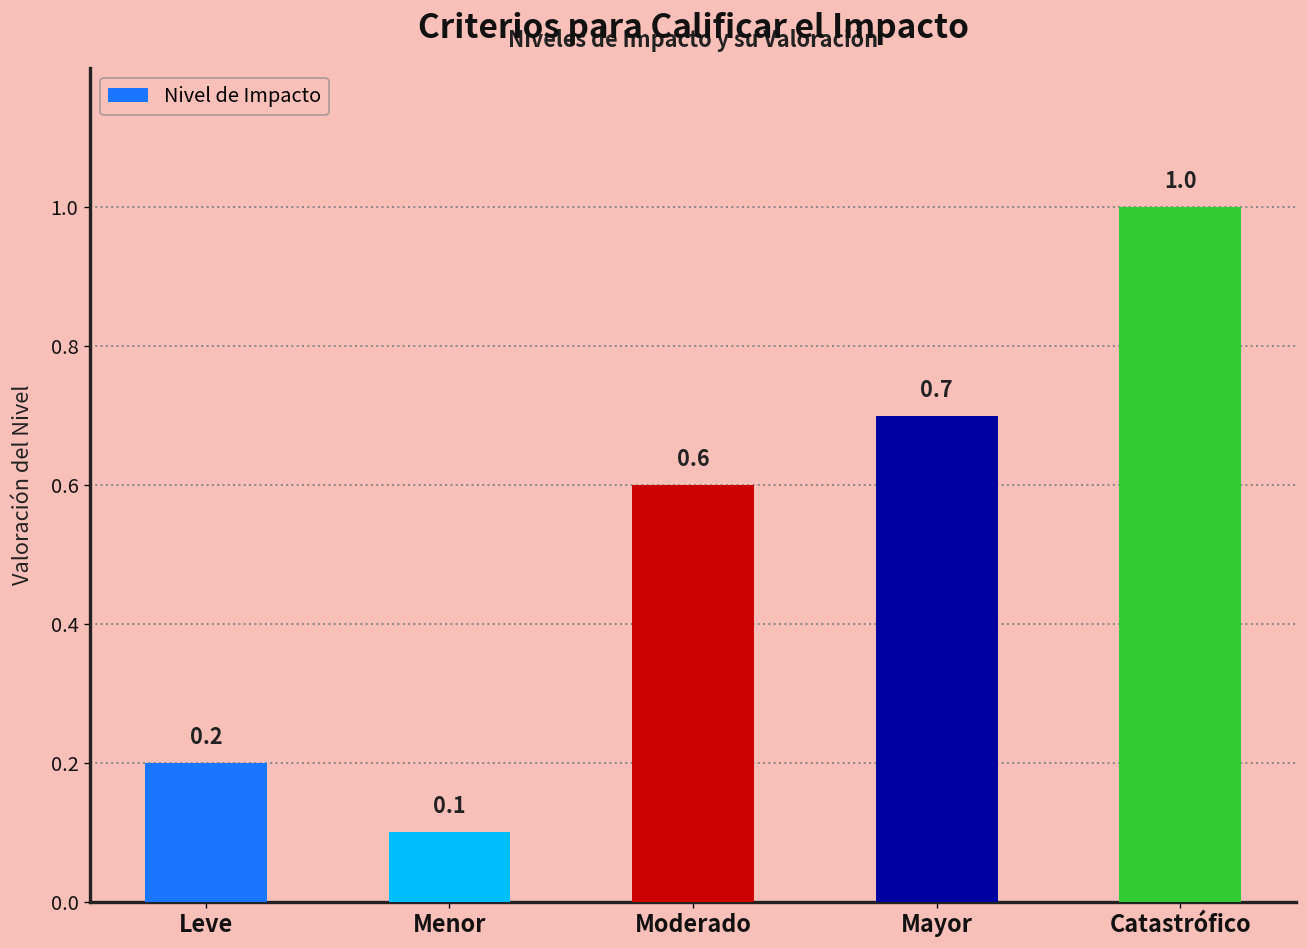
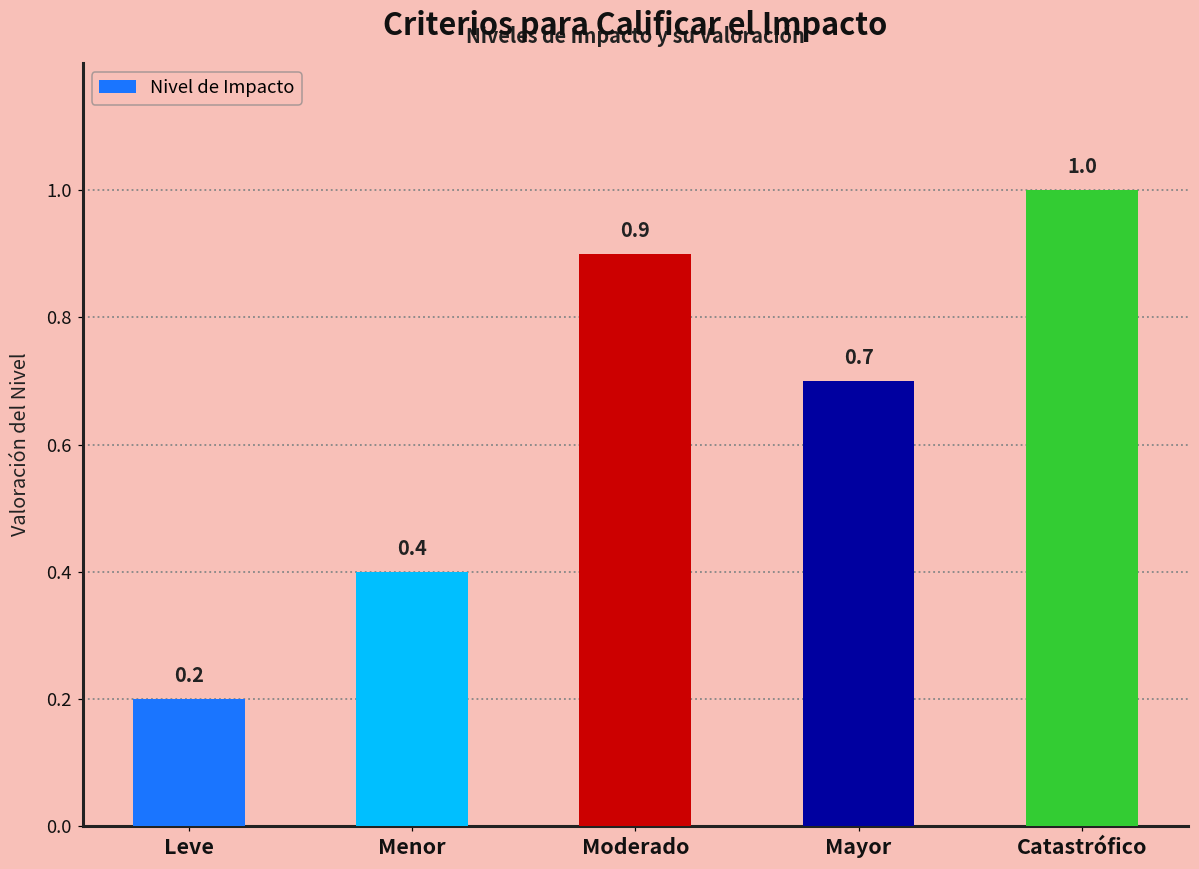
Menor: 0.1 -> 0.4
Moderado: 0.6 -> 0.9
